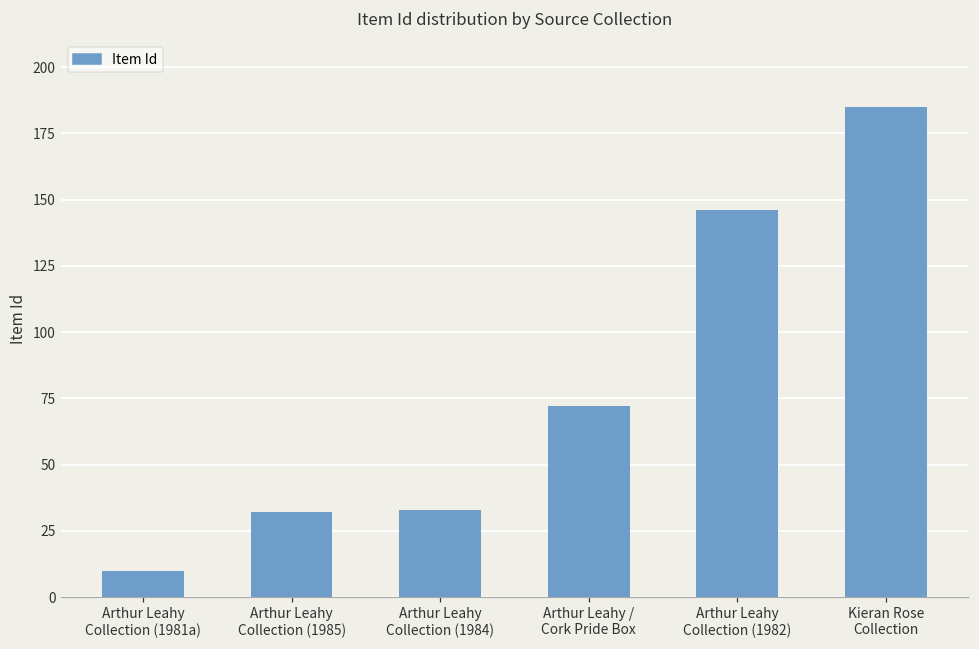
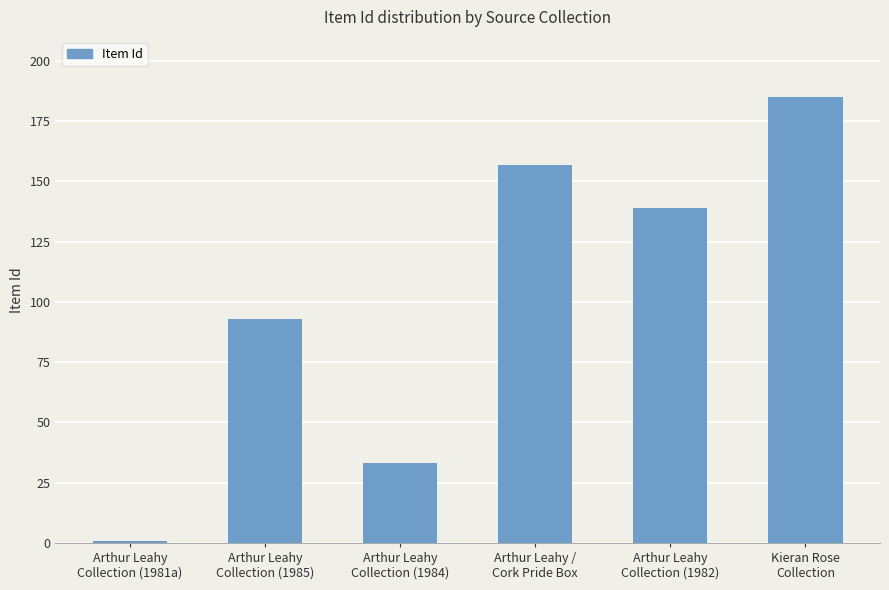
Arthur Leahy Collection (1981a): 10 -> 1
Arthur Leahy Collection (1985): 32 -> 93
Arthur Leahy / Cork Pride Box: 72 -> 157
Arthur Leahy Collection (1982): 146 -> 139
